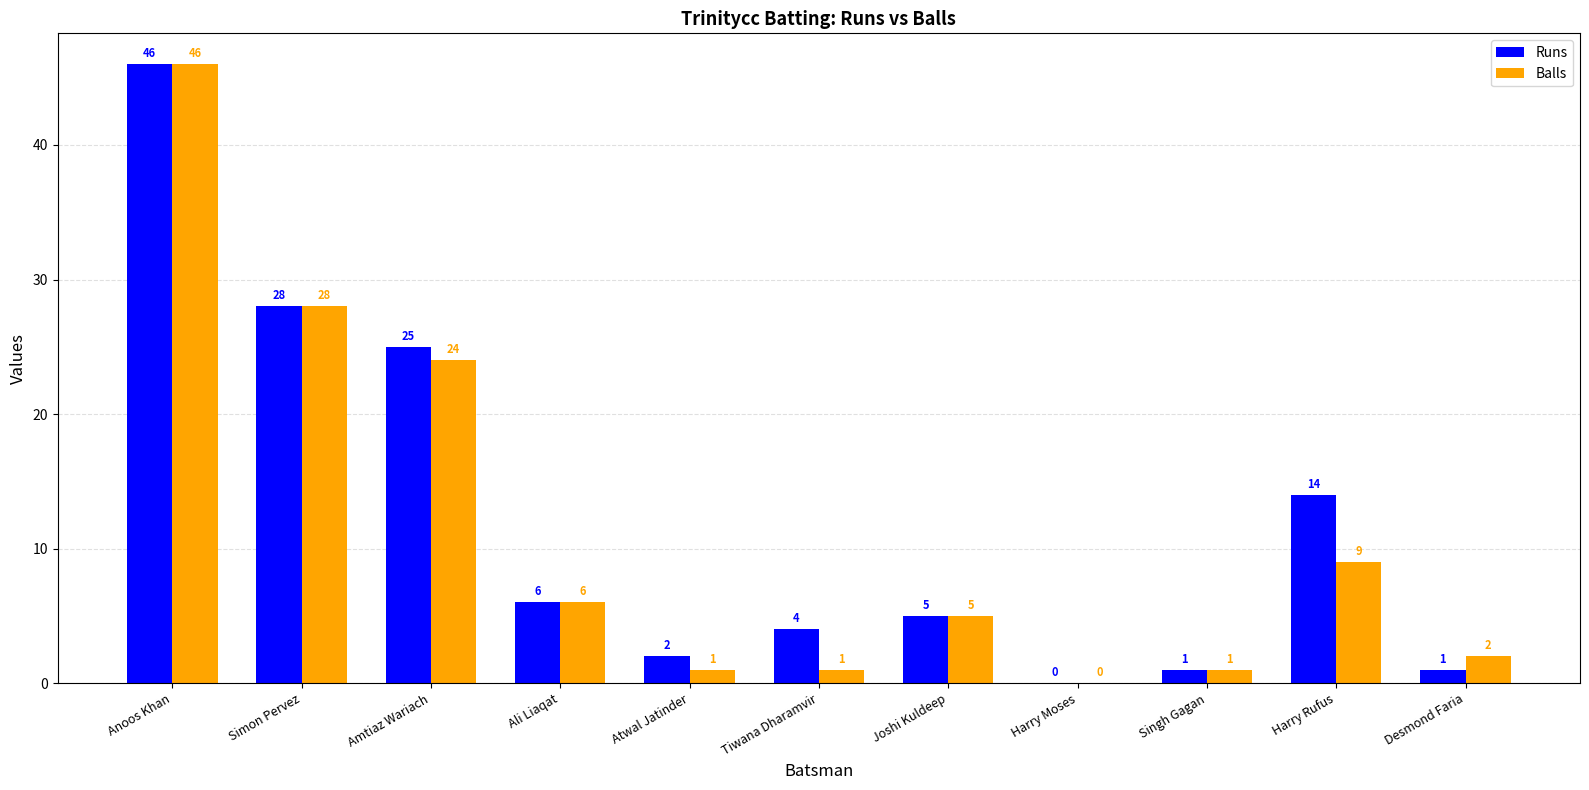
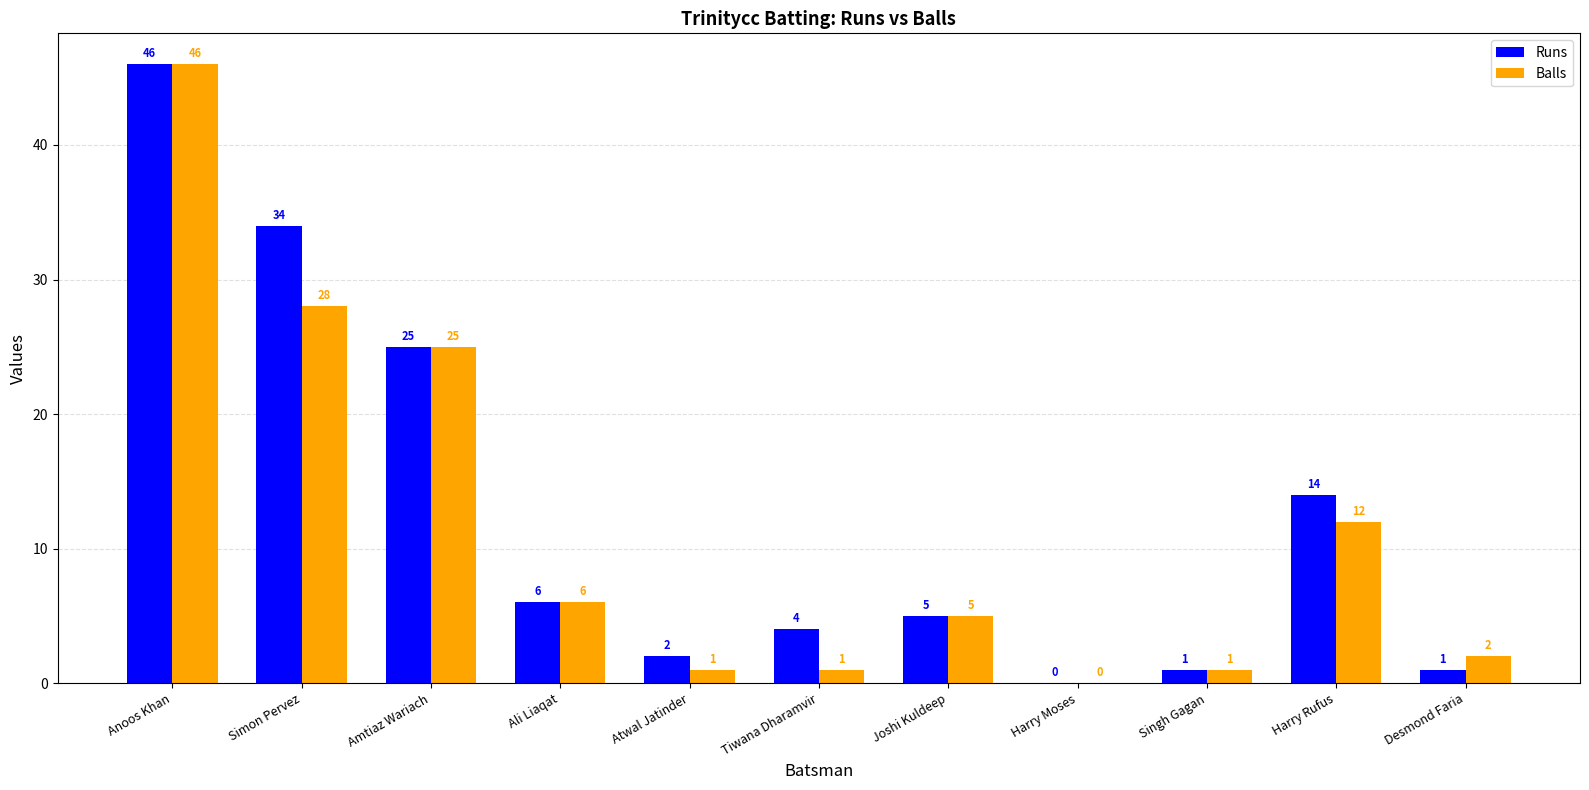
Runs, Simon Pervez: 28 -> 34
Balls, Amtiaz Wariach: 24 -> 25
Balls, Harry Rufus: 9 -> 12
